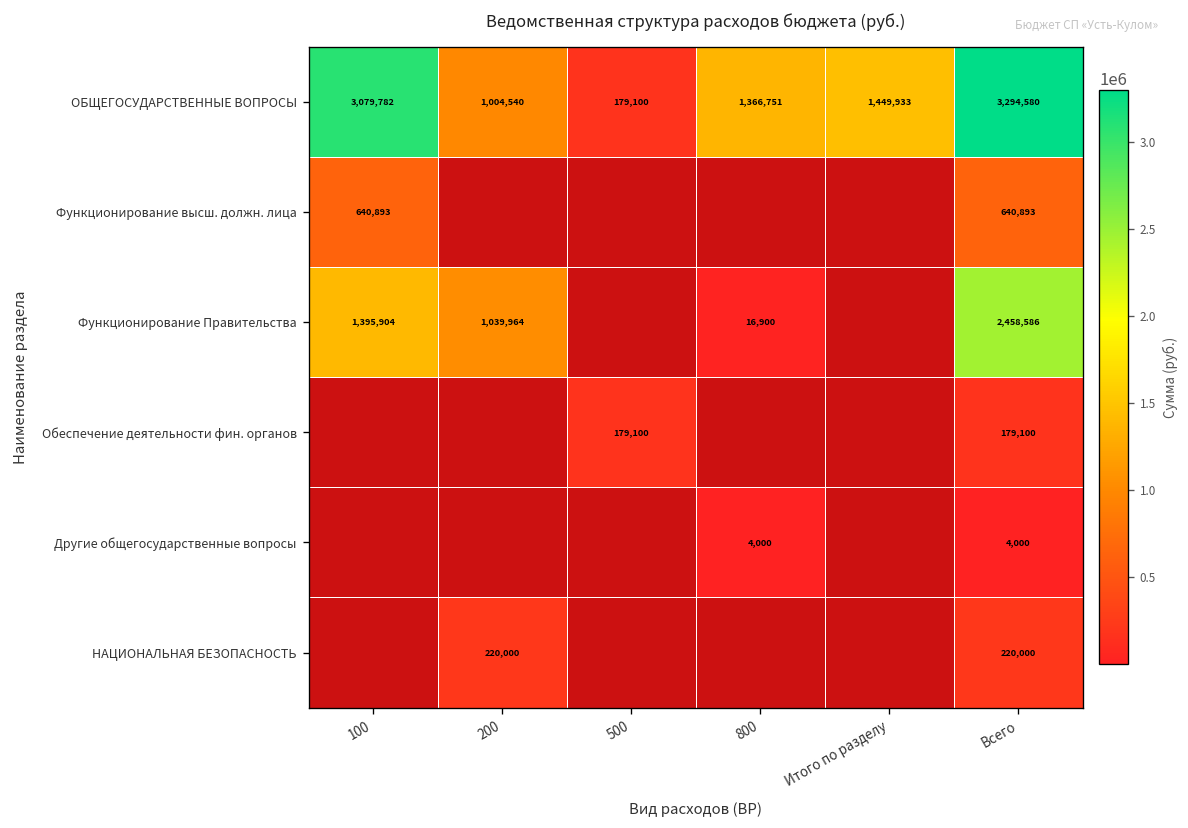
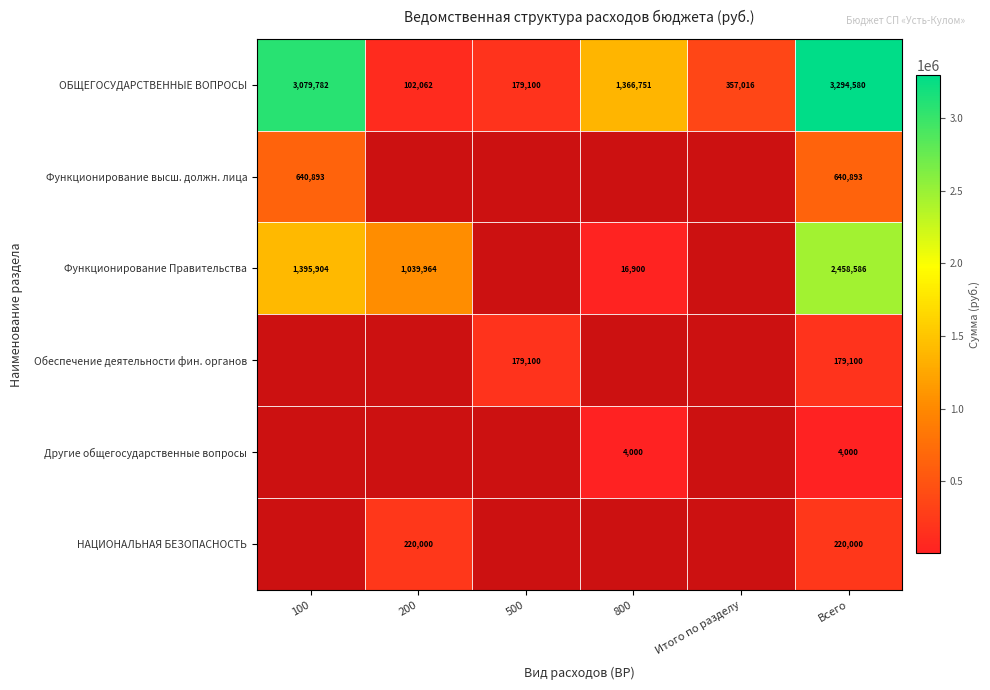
ОБЩЕГОСУДАРСТВЕННЫЕ ВОПРОСЫ, 200: 1,004,540 -> 102,062
ОБЩЕГОСУДАРСТВЕННЫЕ ВОПРОСЫ, Итого по разделу: 1,449,933 -> 357,016
